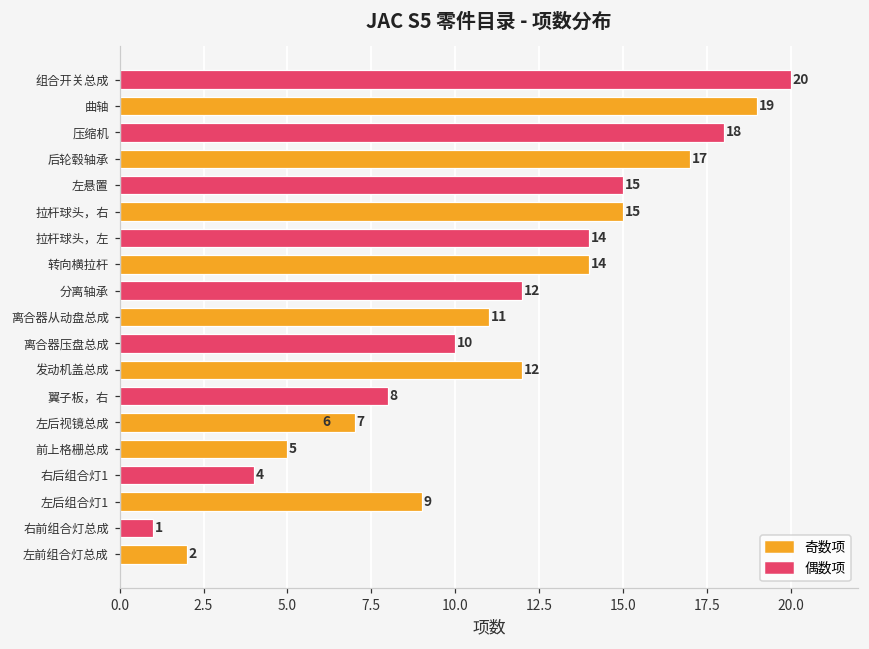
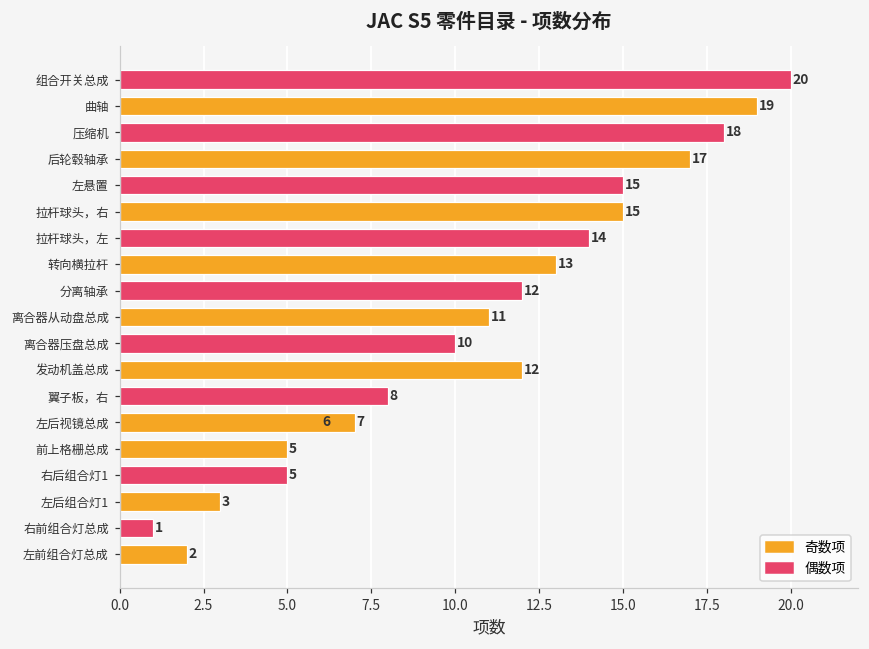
转向横拉杆: 14 -> 13
右后组合灯1: 4 -> 5
左后组合灯1: 9 -> 3
